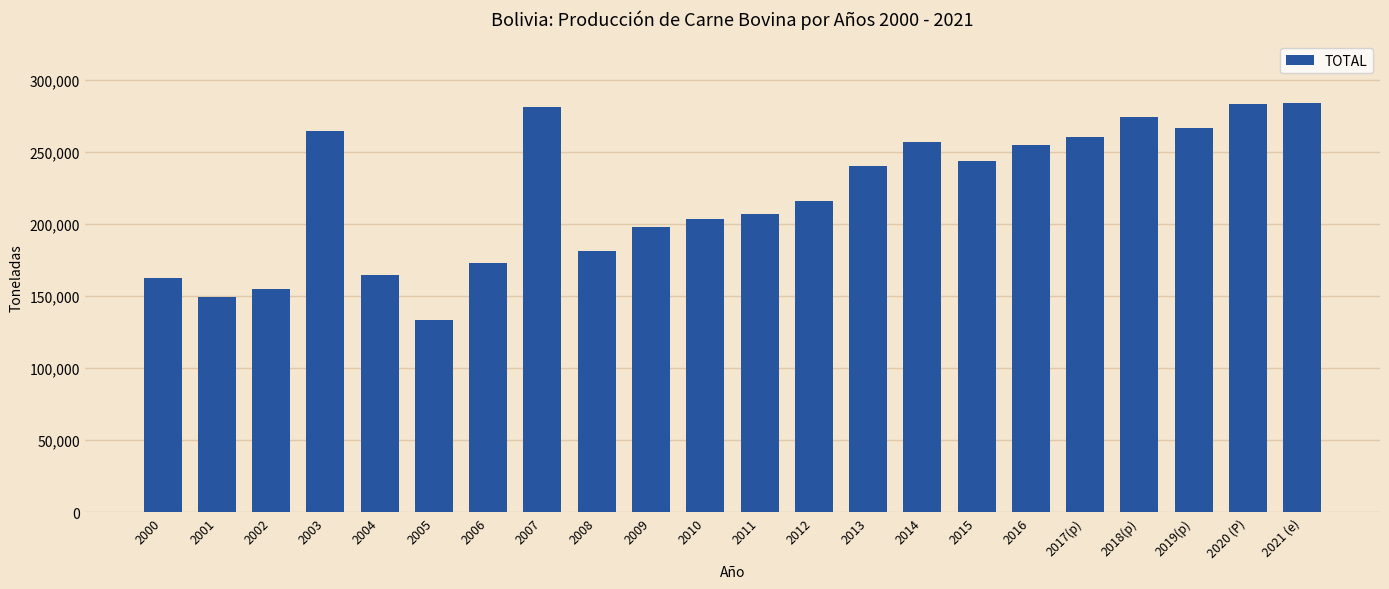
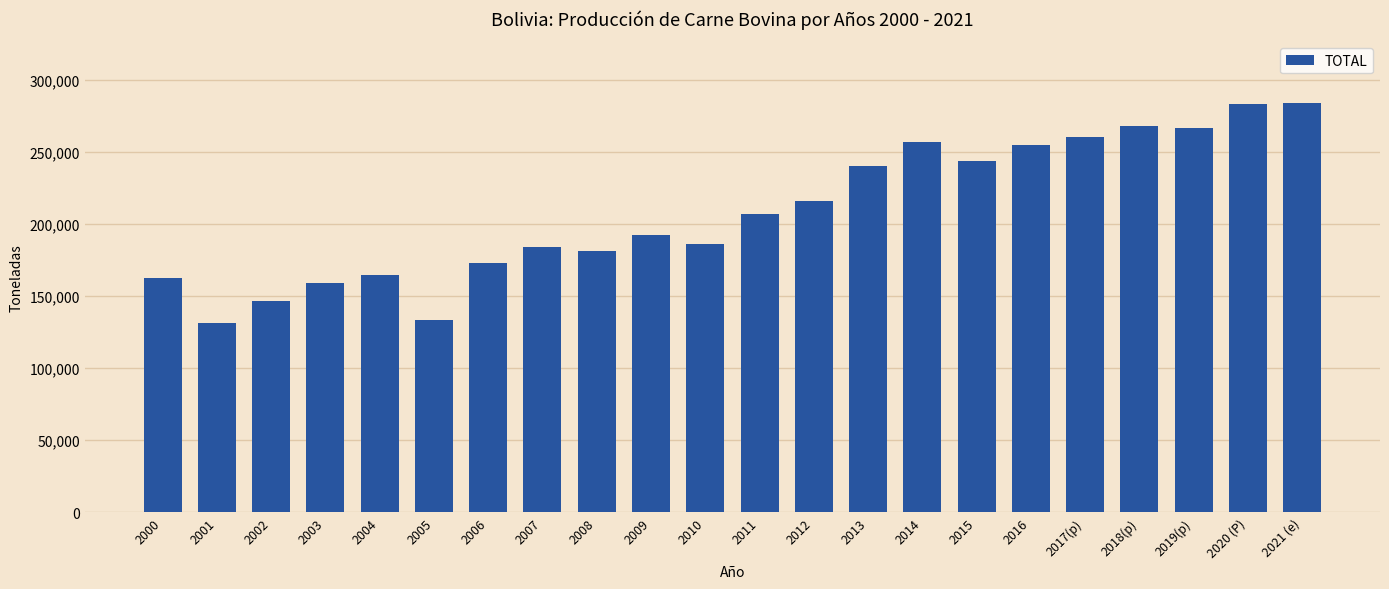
2001: 149,000 -> 131,000
2002: 155,000 -> 147,000
2003: 265,000 -> 159,000
2007: 281,000 -> 184,000
2009: 198,000 -> 192,000
2010: 203,000 -> 186,000
2018(p): 274,000 -> 268,000
